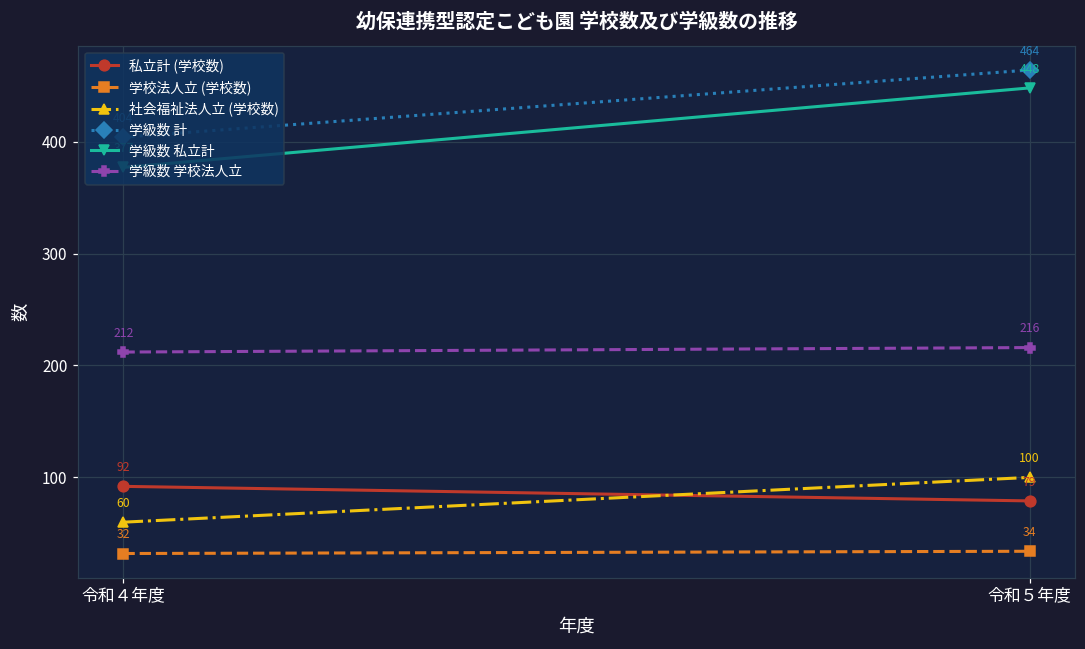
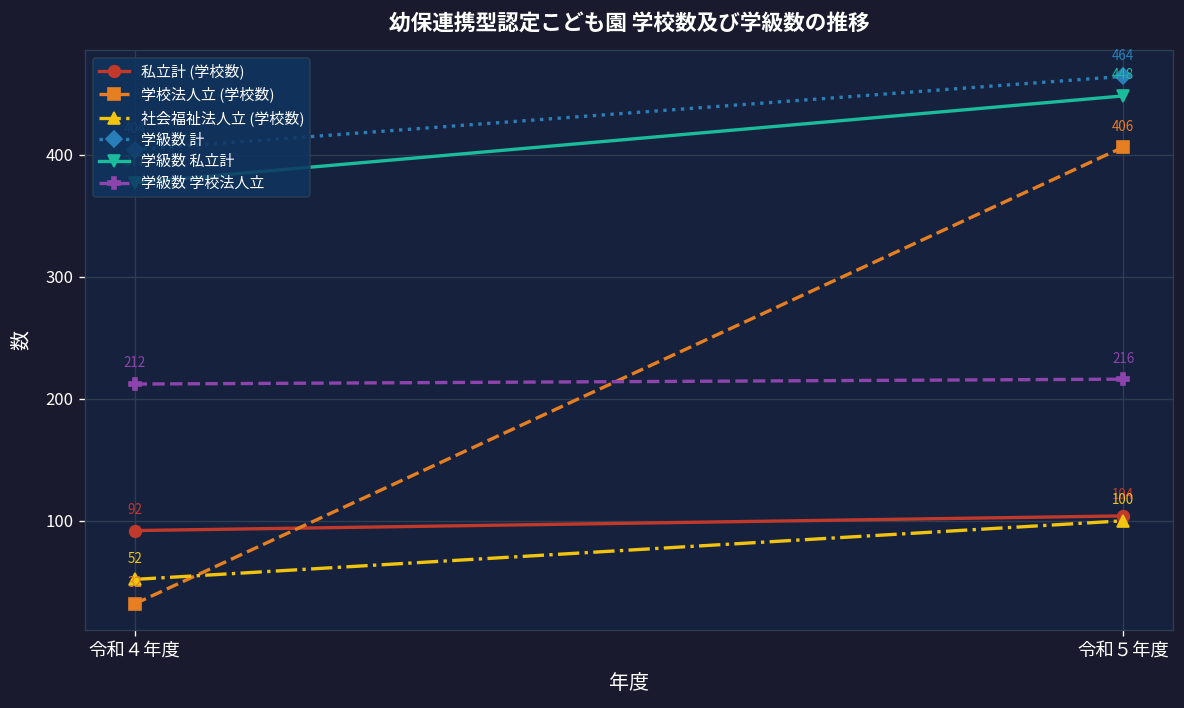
社会福祉法人立 (学校数), 令和４年度: 60 -> 52
私立計 (学校数), 令和５年度: 79 -> 104
学校法人立 (学校数), 令和５年度: 34 -> 406
